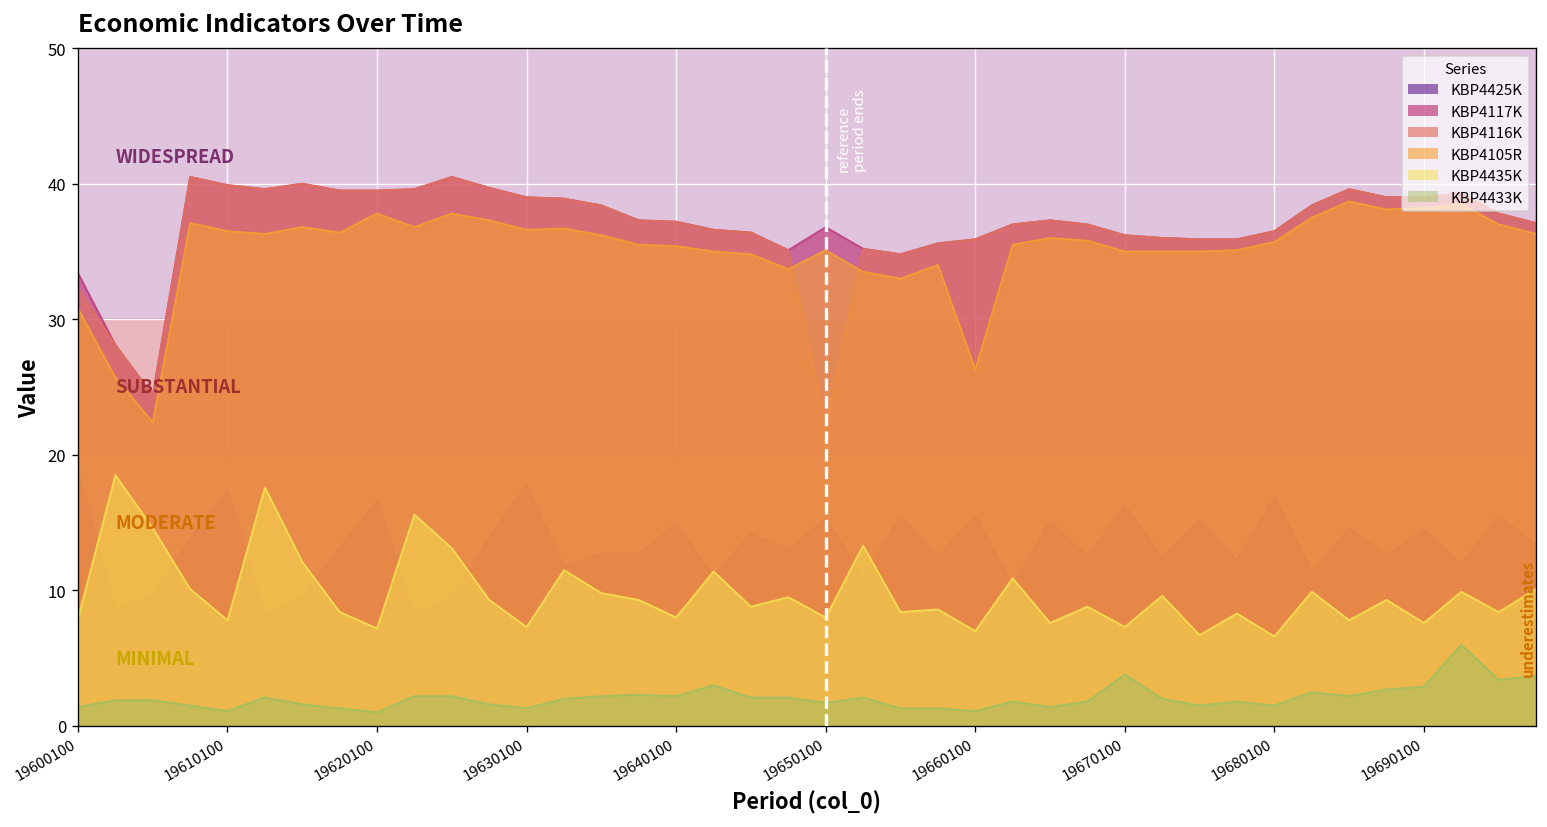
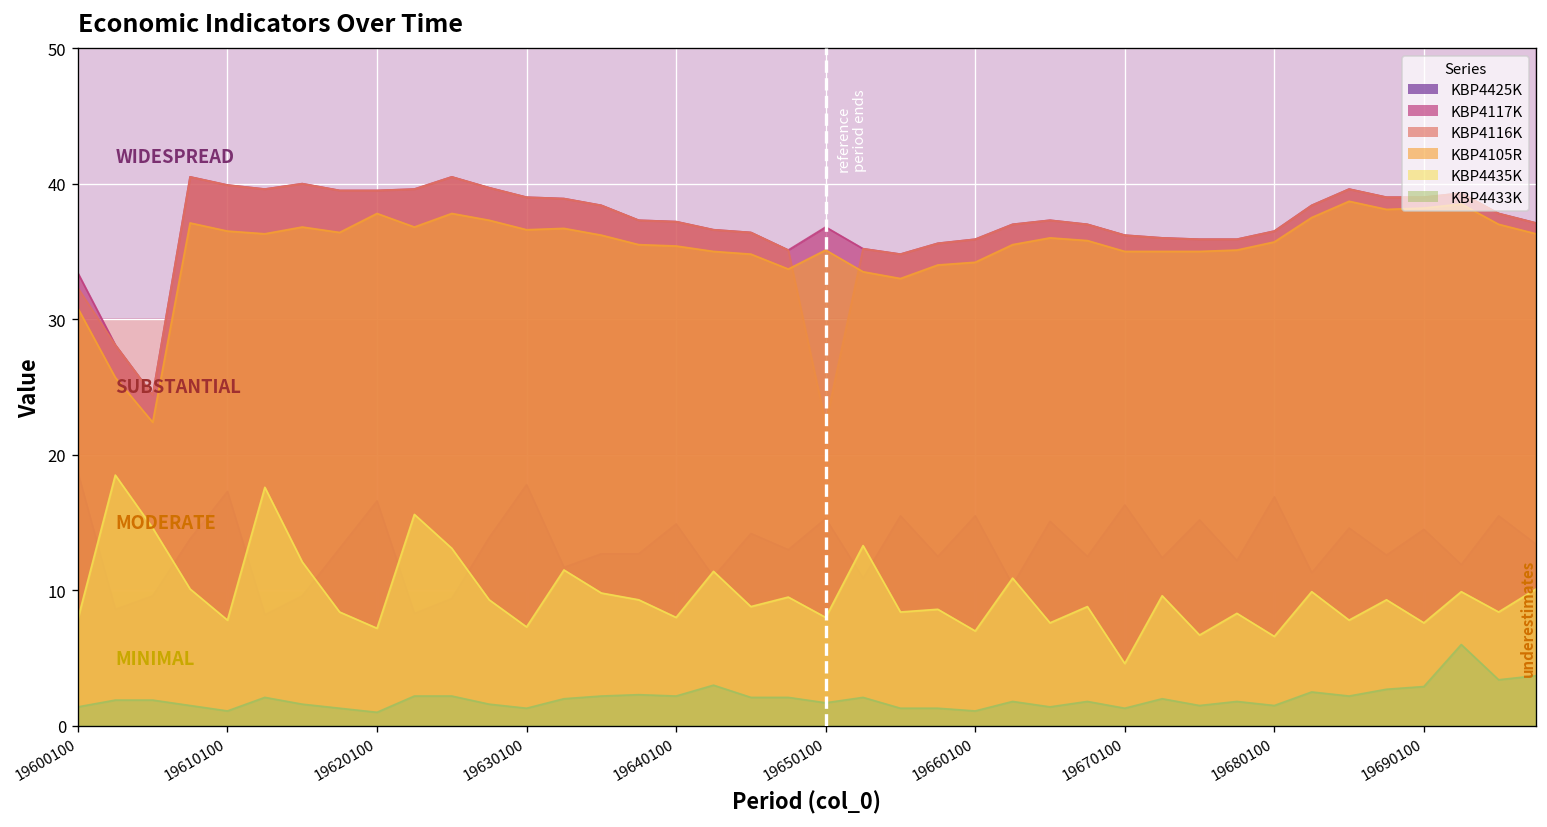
KBP4105R, 19660100: 26.3 -> 34.2
KBP4435K, 19670100: 7.3 -> 4.6
KBP4433K, 19670100: 3.8 -> 1.3
